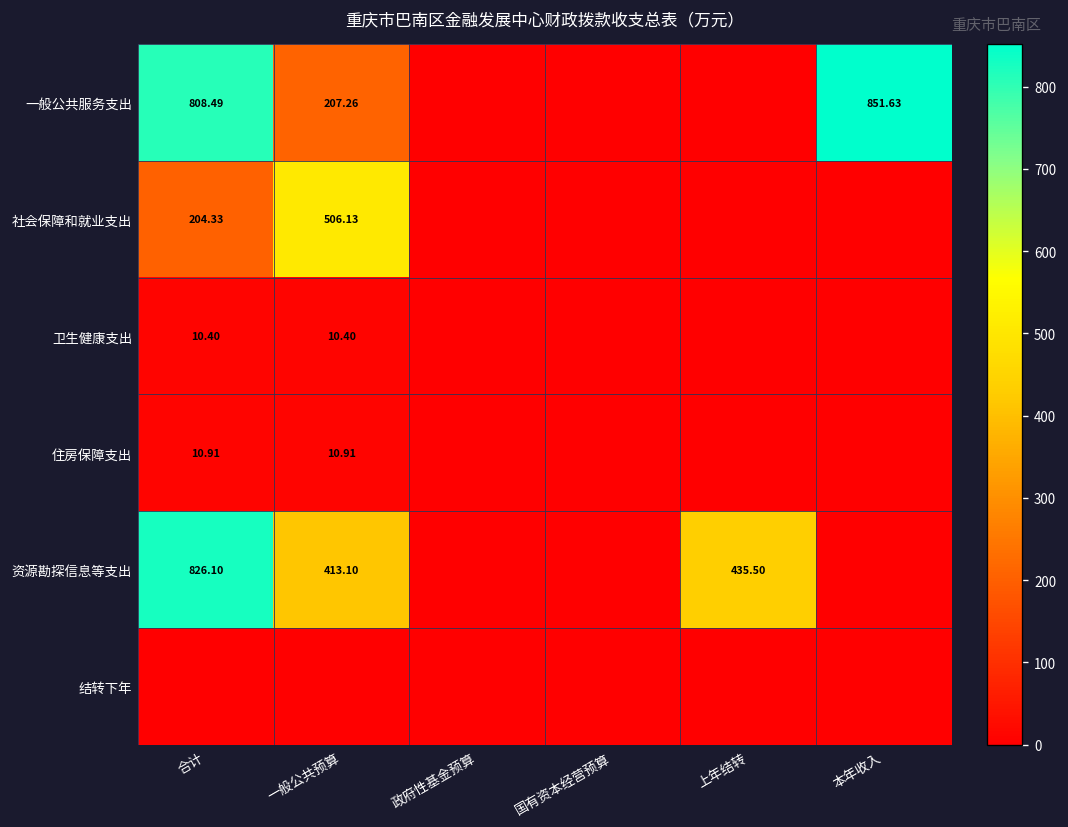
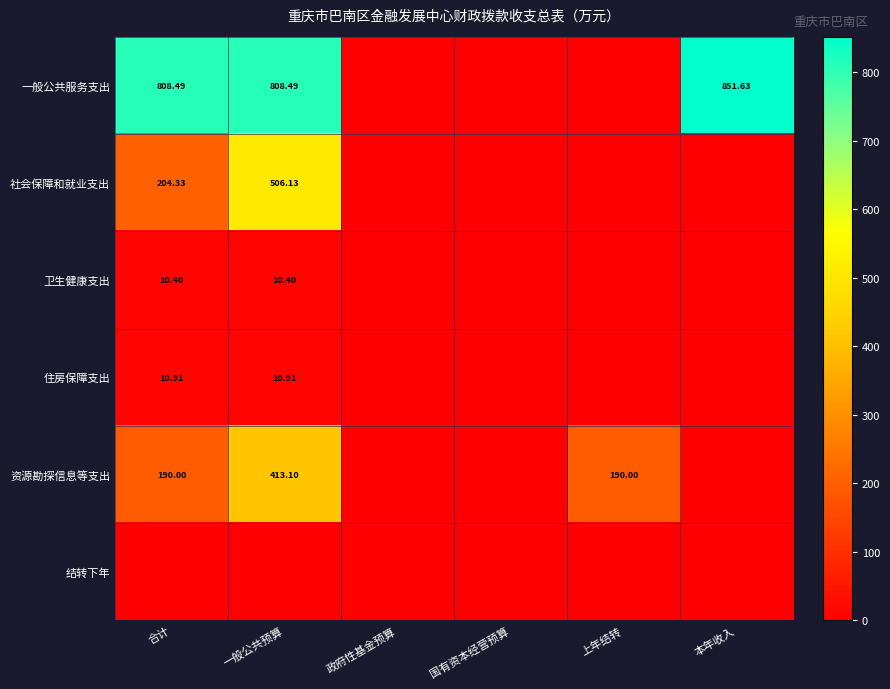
一般公共服务支出, 一般公共预算: 207.26 -> 808.49
资源勘探信息等支出, 合计: 826.10 -> 190.00
资源勘探信息等支出, 上年结转: 435.50 -> 190.00
